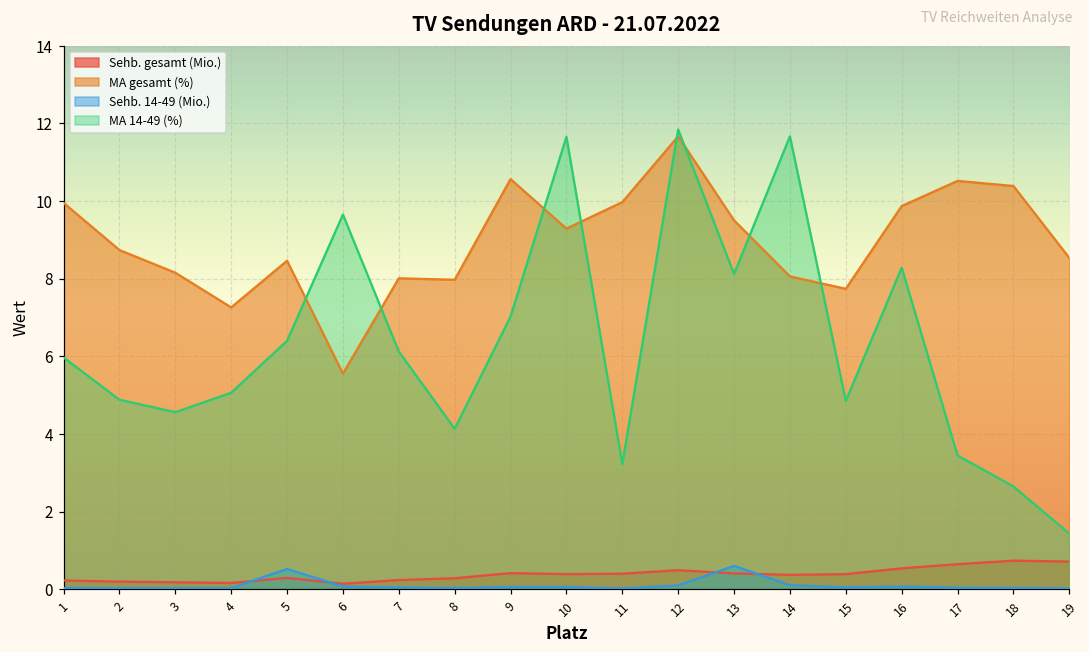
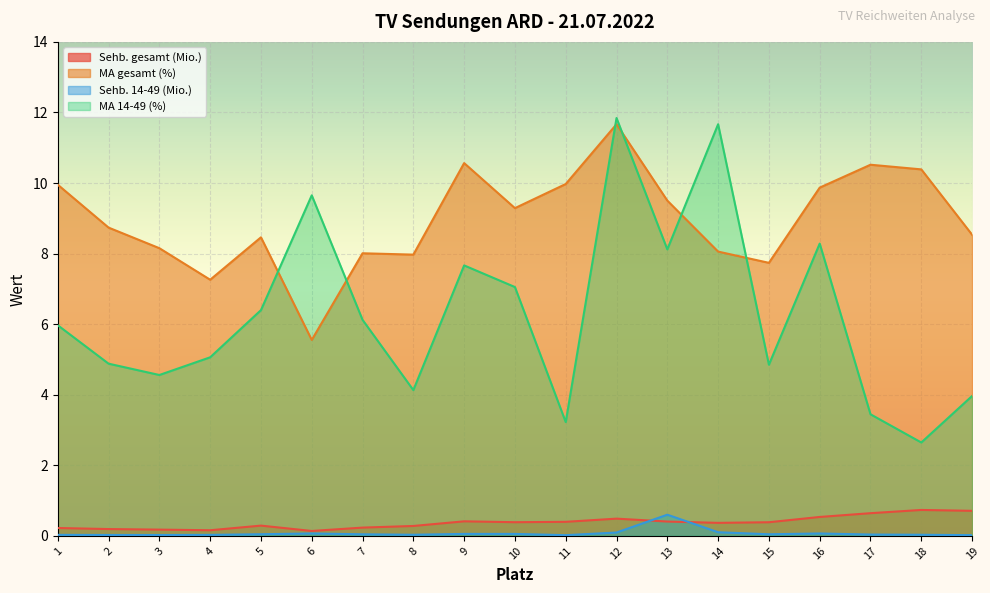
Sehb. 14-49 (Mio.), 5: 0.5 -> 0.0
MA 14-49 (%), 9: 7.0 -> 7.7
MA 14-49 (%), 10: 11.7 -> 7.1
MA 14-49 (%), 19: 1.4 -> 4.0
